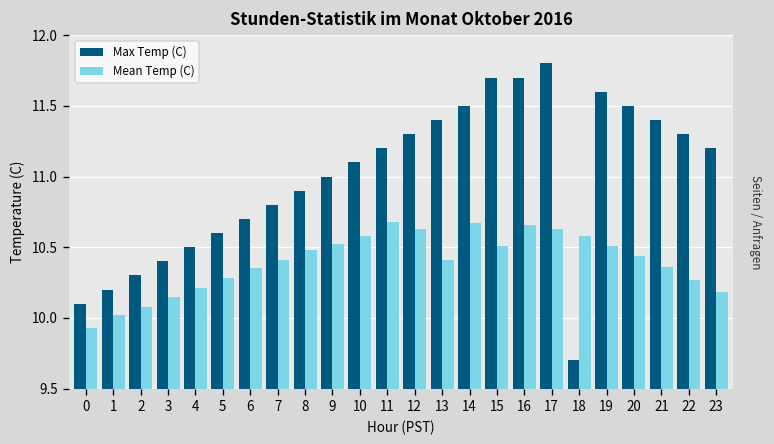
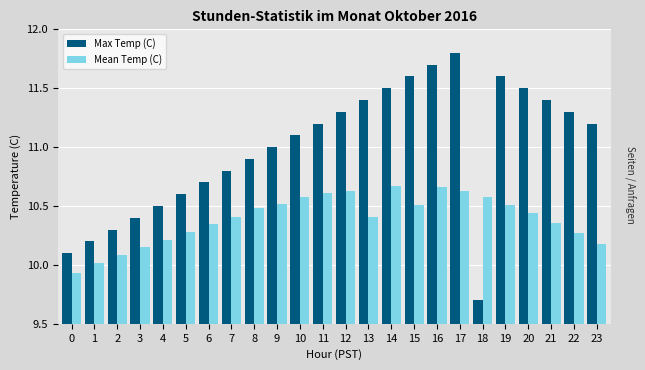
Mean Temp (C), 11: 10.68 -> 10.61
Max Temp (C), 15: 11.7 -> 11.6
